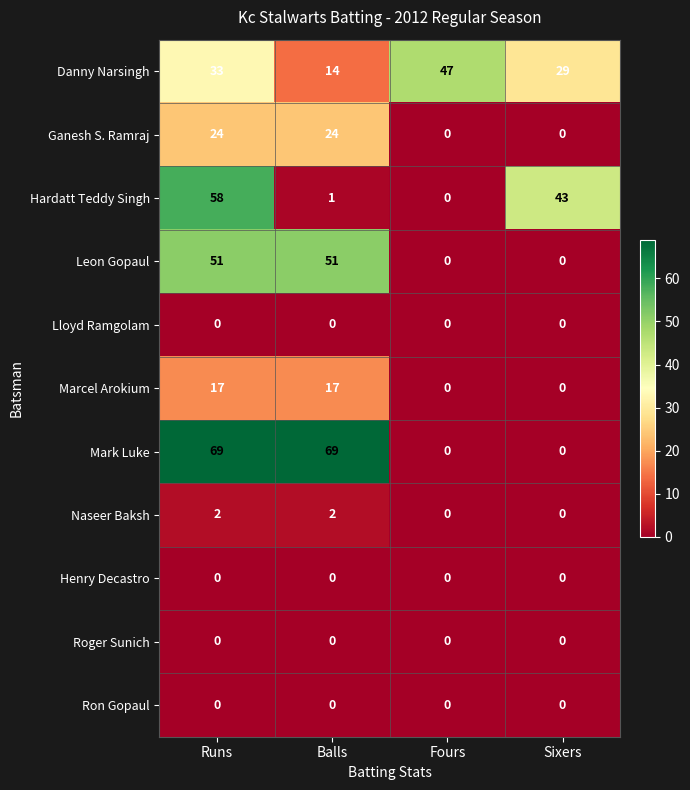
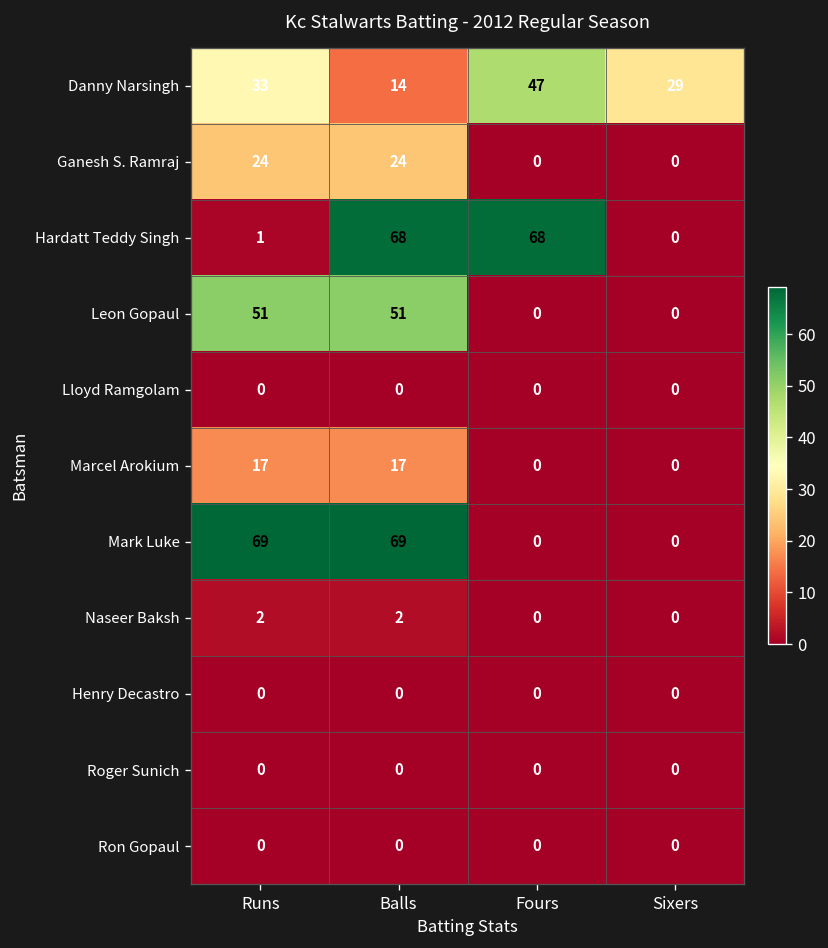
Hardatt Teddy Singh, Runs: 58 -> 1
Hardatt Teddy Singh, Balls: 1 -> 68
Hardatt Teddy Singh, Fours: 0 -> 68
Hardatt Teddy Singh, Sixers: 43 -> 0
